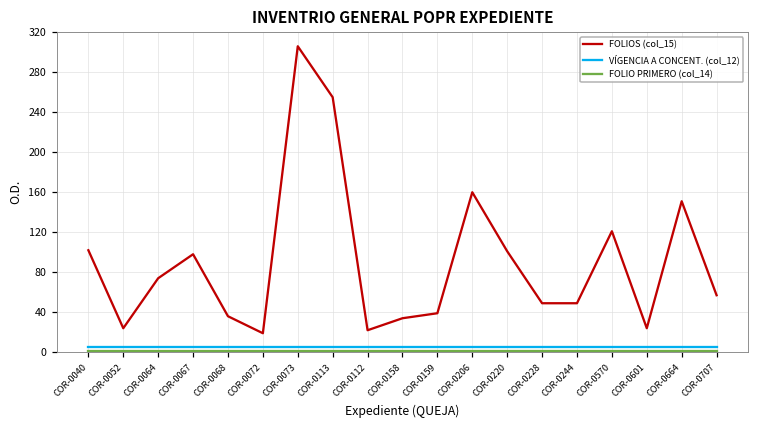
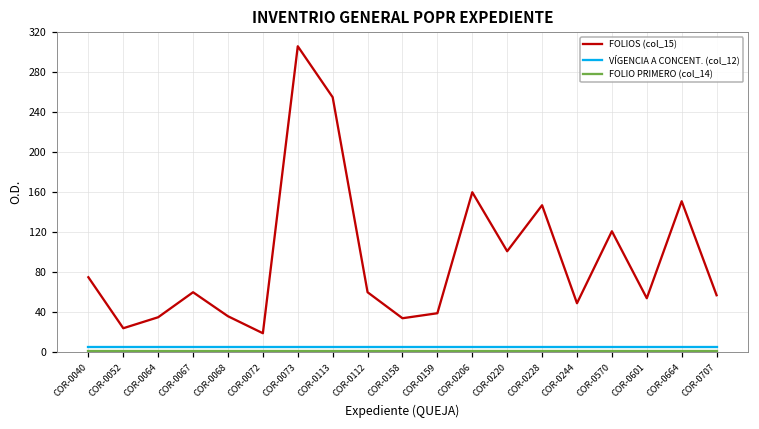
FOLIOS (col_15), COR-0040: 100 -> 80
FOLIOS (col_15), COR-0064: 70 -> 40
FOLIOS (col_15), COR-0067: 100 -> 60
FOLIOS (col_15), COR-0112: 20 -> 60
FOLIOS (col_15), COR-0228: 50 -> 150
FOLIOS (col_15), COR-0601: 20 -> 50
